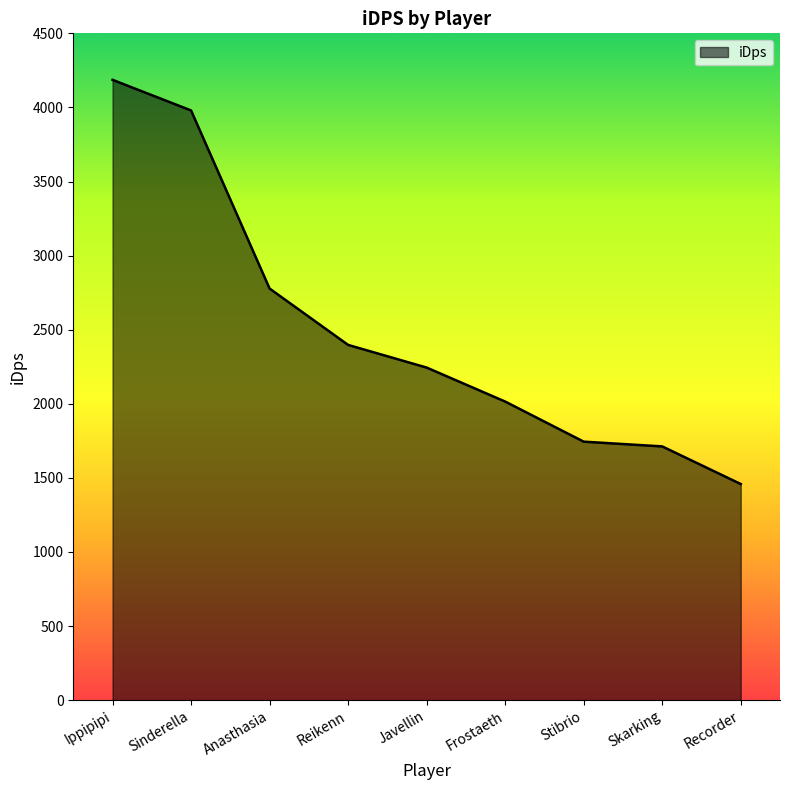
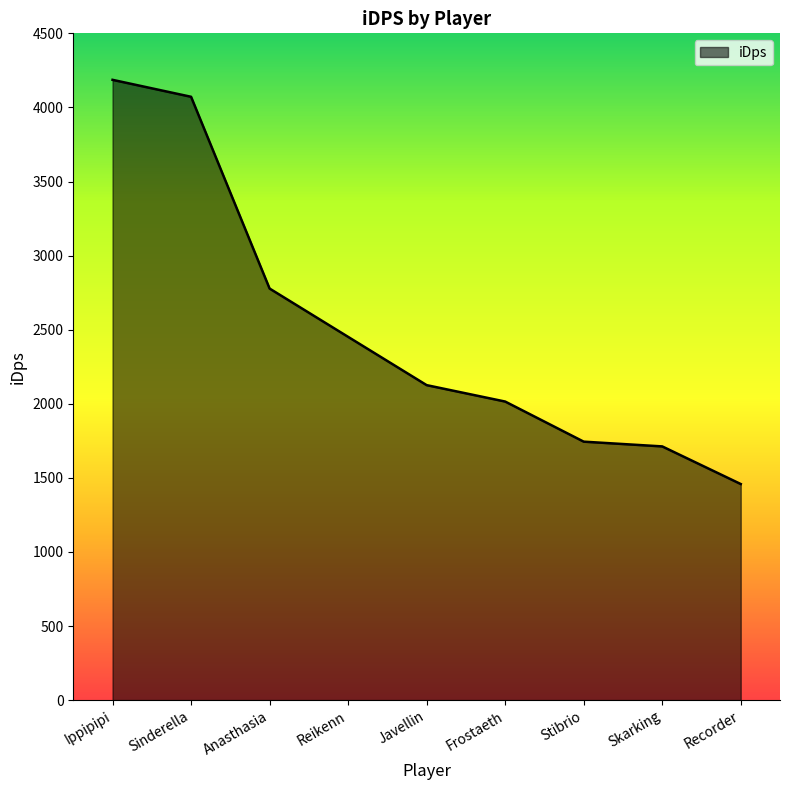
Sinderella: 3980 -> 4070
Reikenn: 2400 -> 2450
Javellin: 2240 -> 2130
